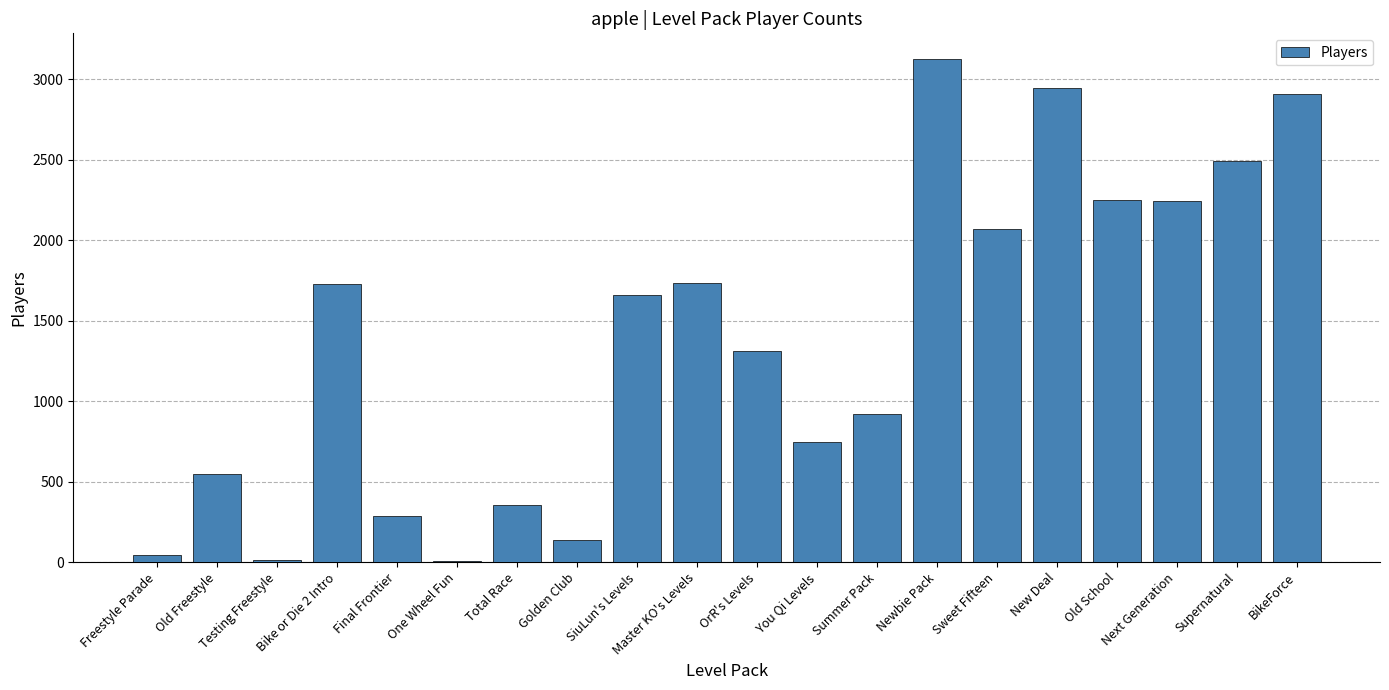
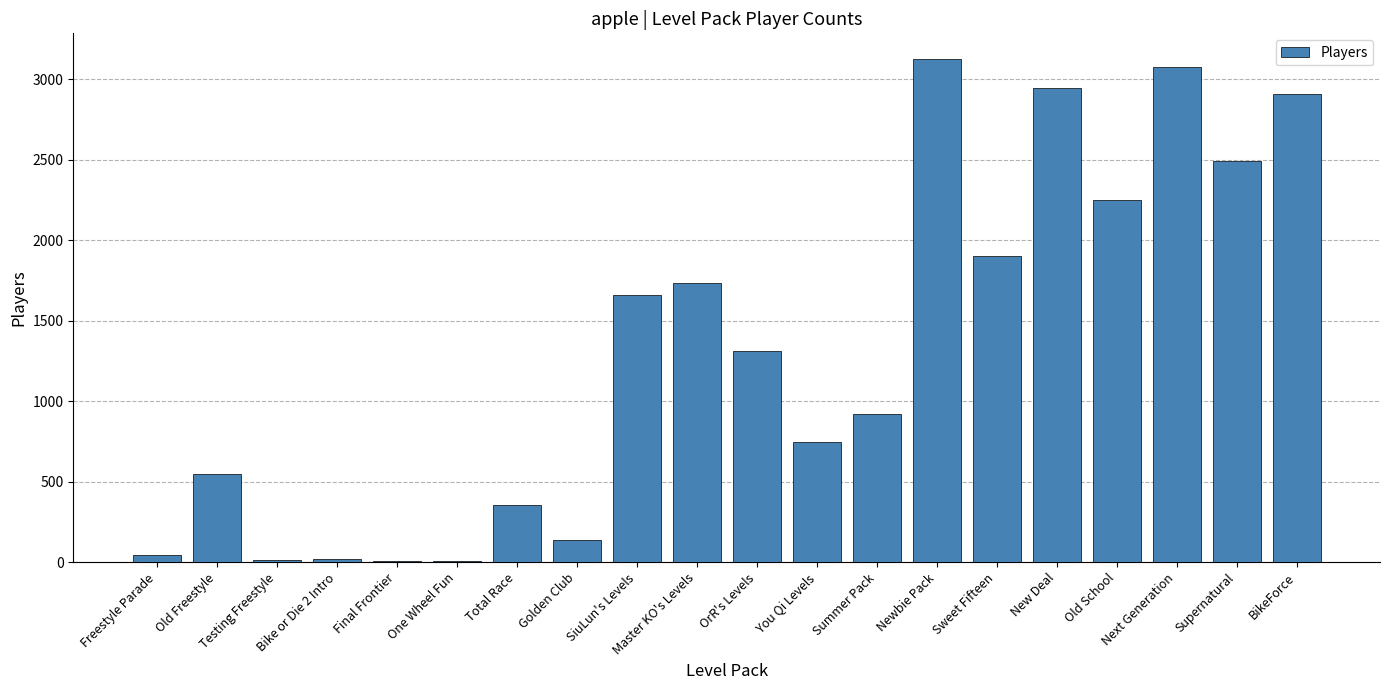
Bike or Die 2 Intro: 1730 -> 20
Final Frontier: 290 -> 10
Sweet Fifteen: 2070 -> 1900
Next Generation: 2240 -> 3070
